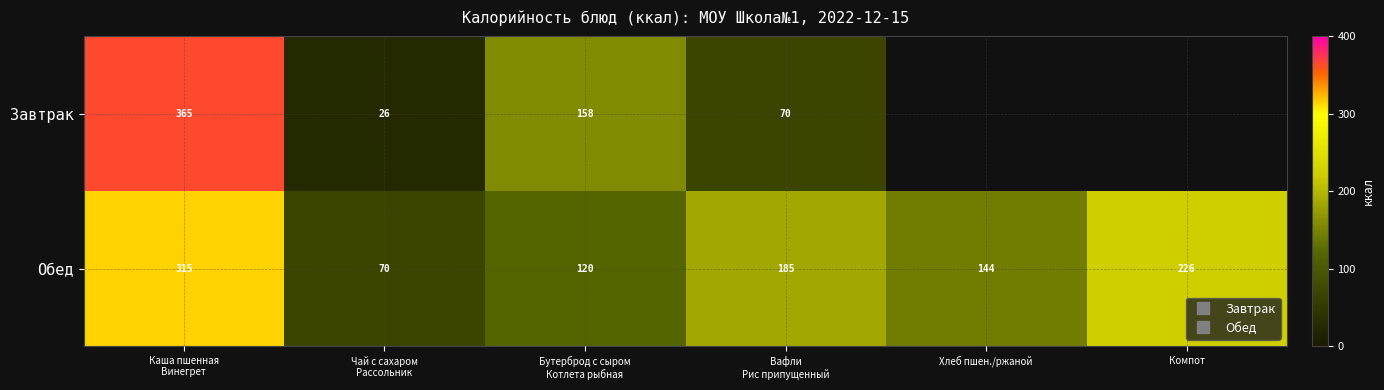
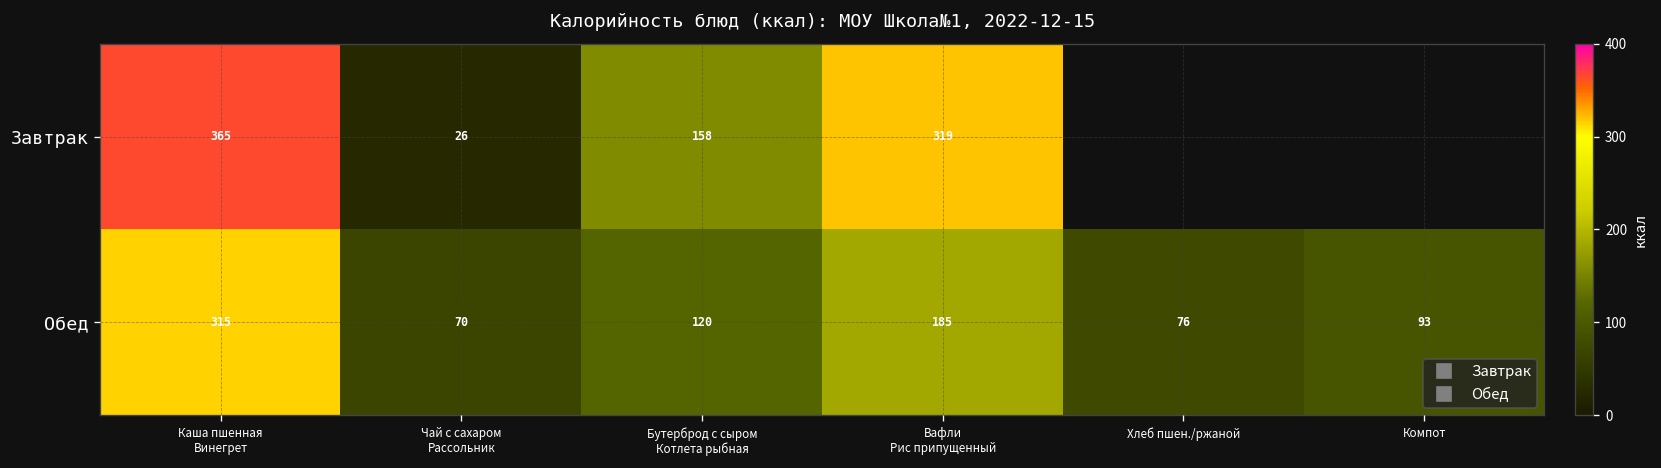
Завтрак, Вафли Рис припущенный: 70 -> 319
Обед, Хлеб пшен./ржаной: 144 -> 76
Обед, Компот: 226 -> 93
